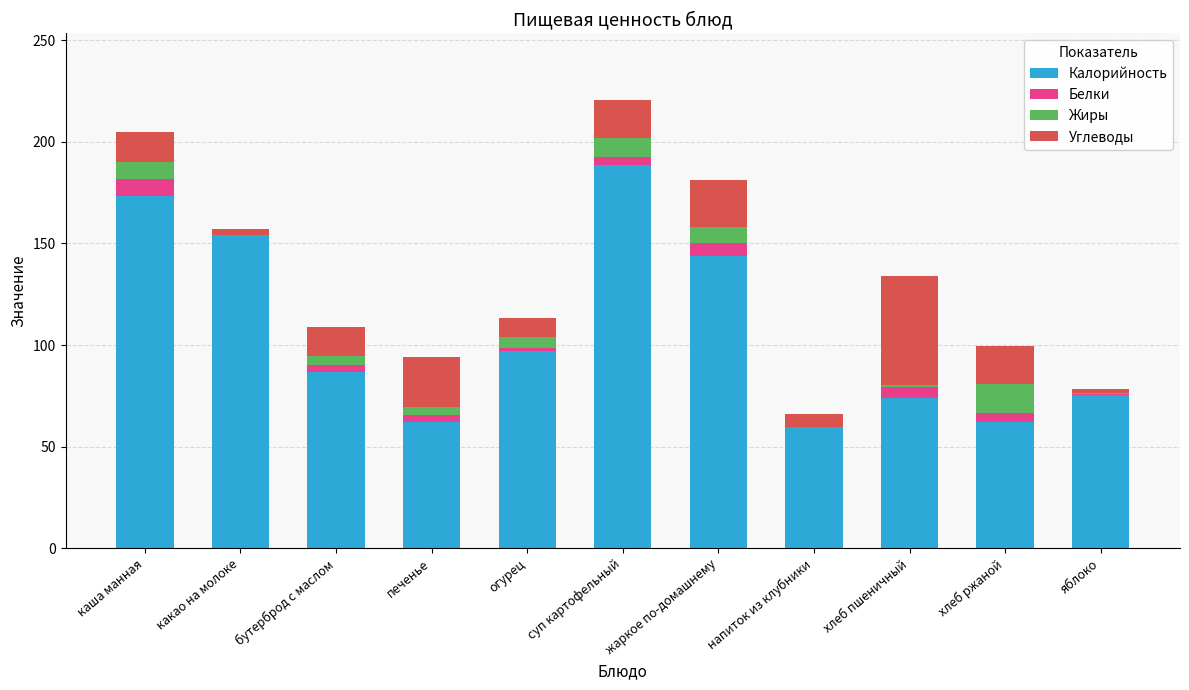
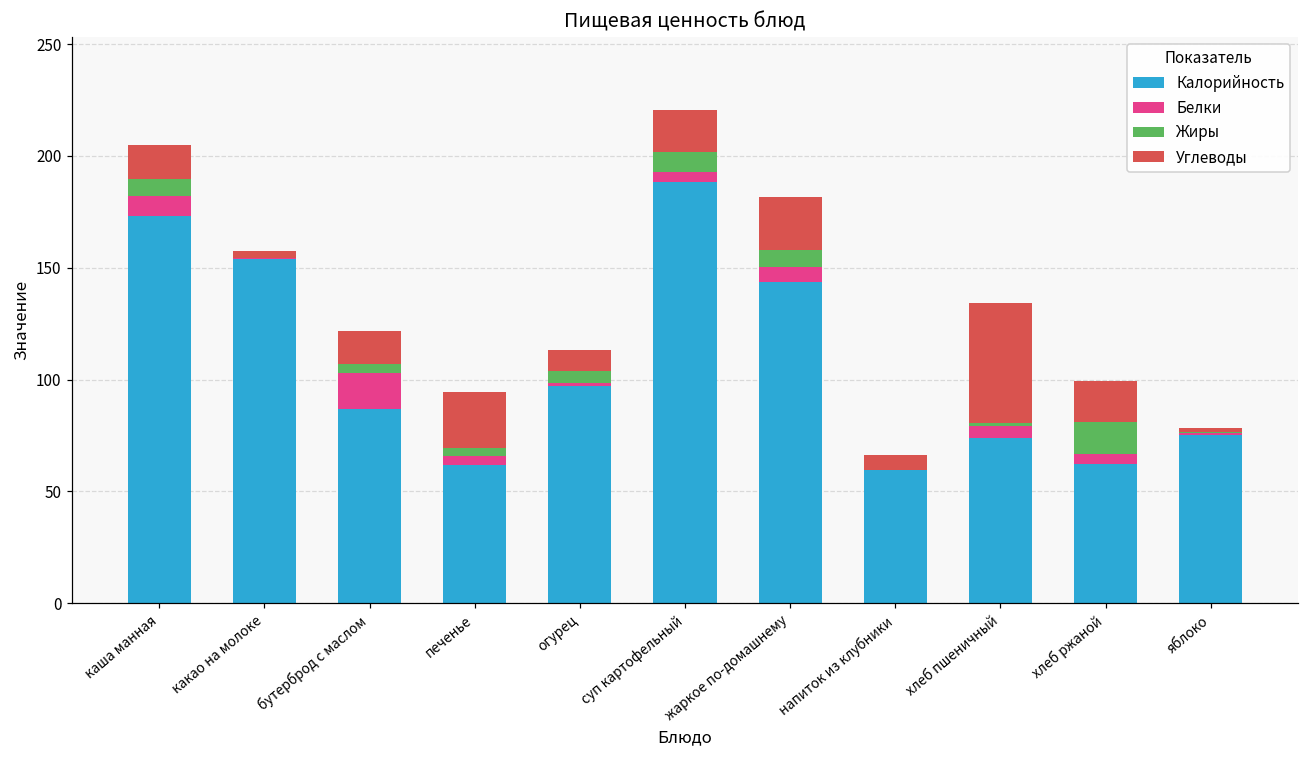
Белки, бутерброд с маслом: 3 -> 16
